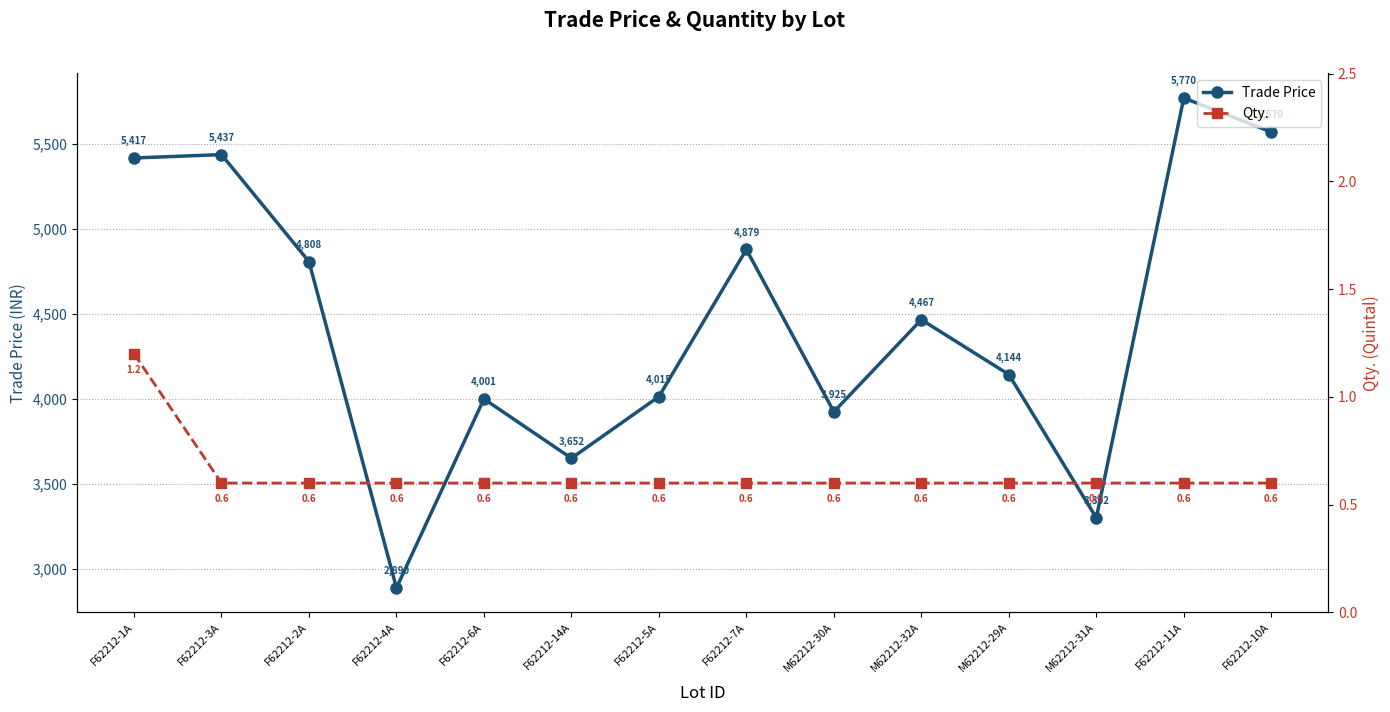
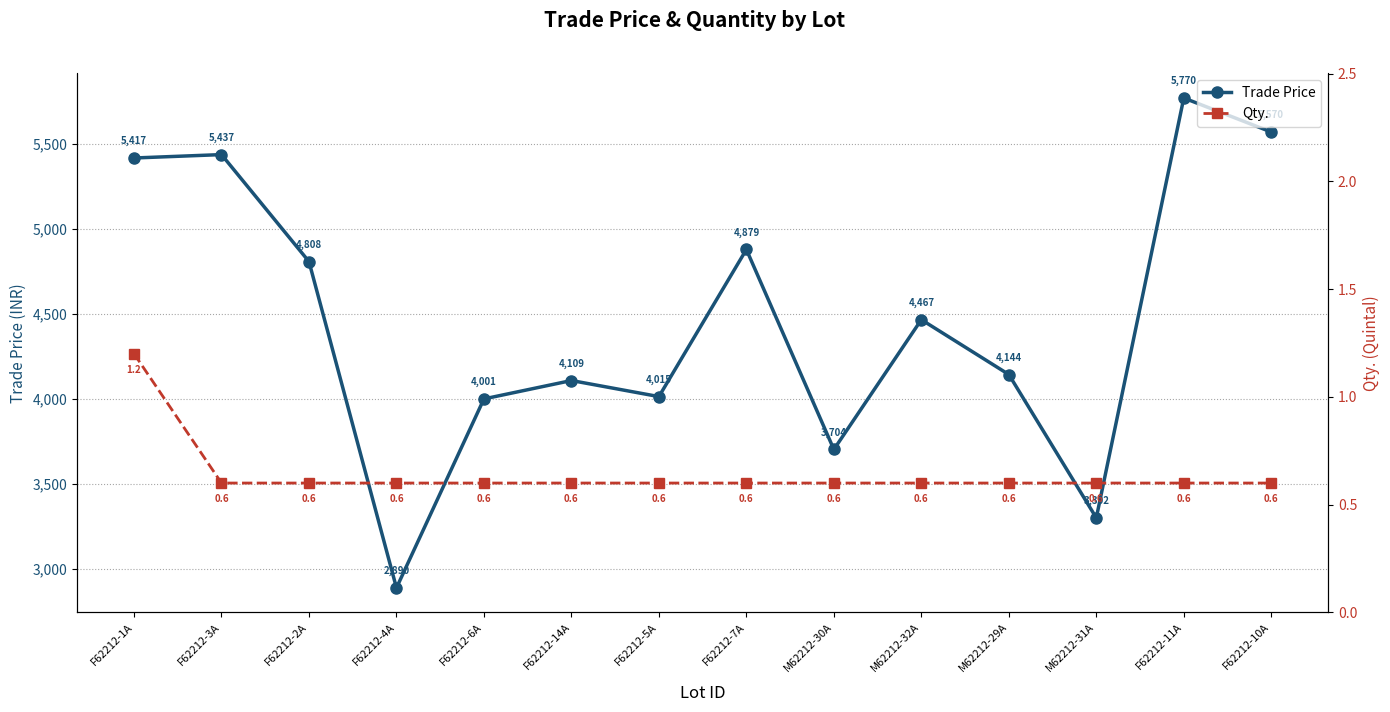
Trade Price, F62212-14A: 3,652 -> 4,109
Trade Price, M62212-30A: 3,925 -> 3,704
